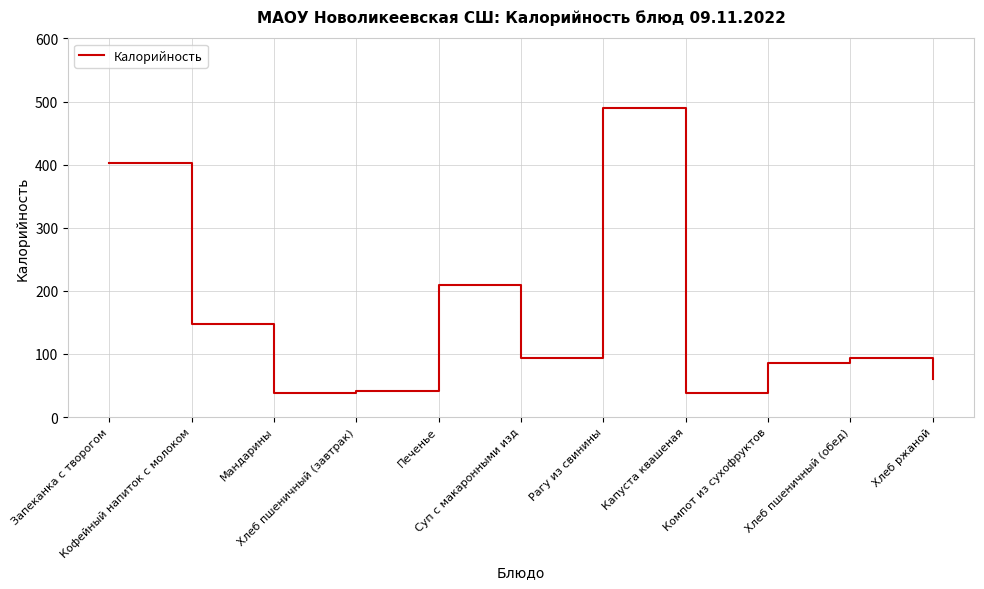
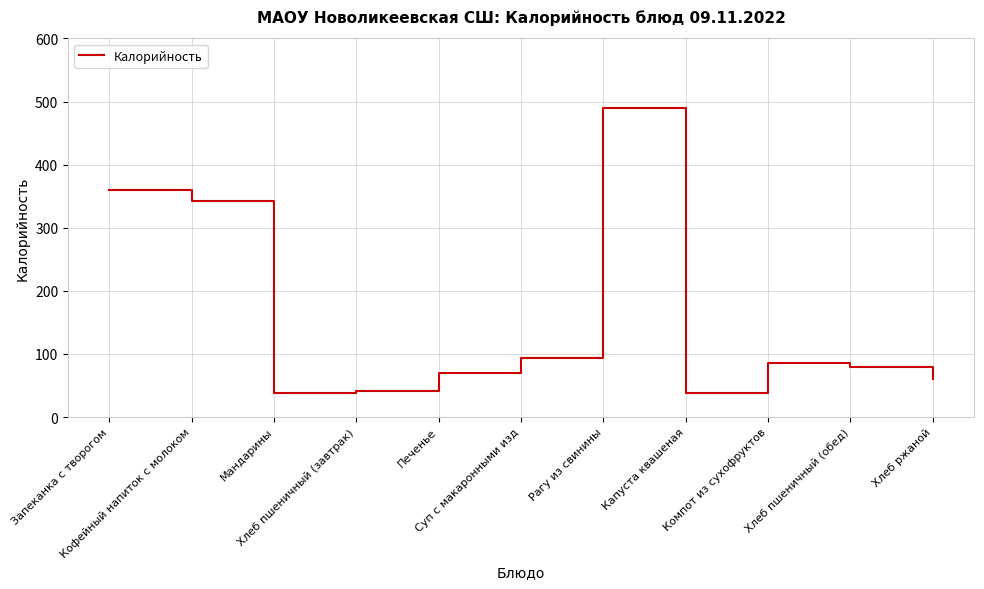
Запеканка с творогом: 400 -> 360
Кофейный напиток с молоком: 150 -> 340
Печенье: 210 -> 70
Хлеб пшеничный (обед): 90 -> 80
